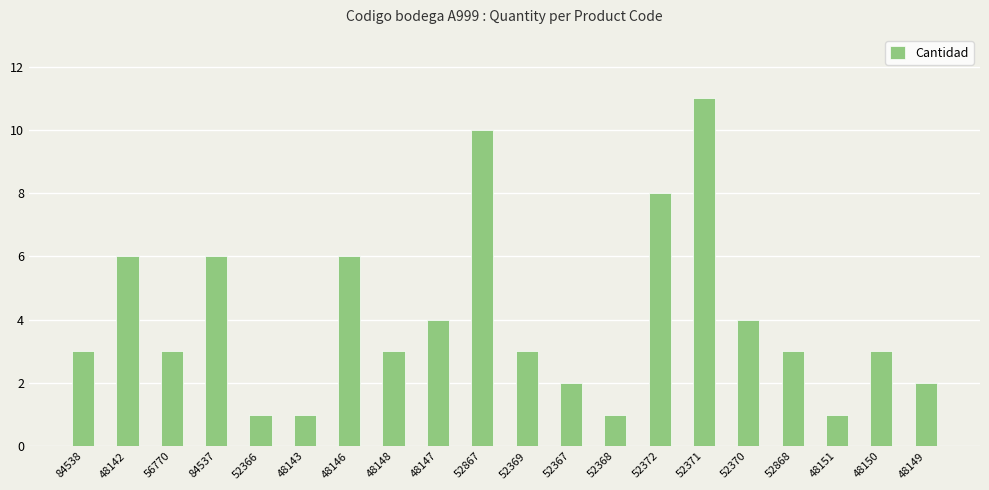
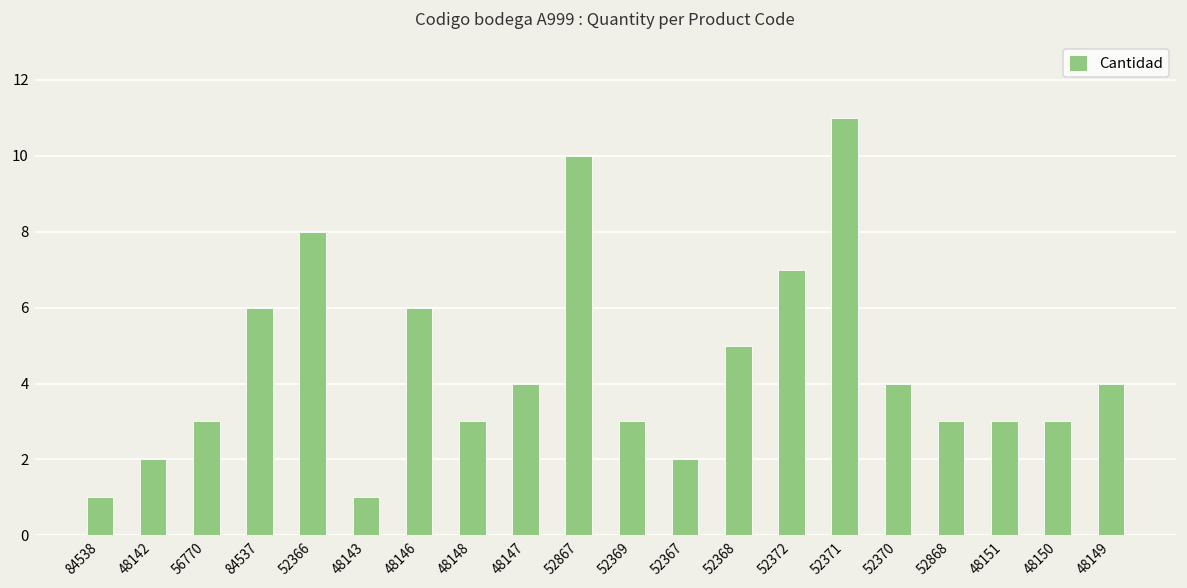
84538: 3 -> 1
48142: 6 -> 2
52366: 1 -> 8
52368: 1 -> 5
52372: 8 -> 7
48151: 1 -> 3
48149: 2 -> 4
